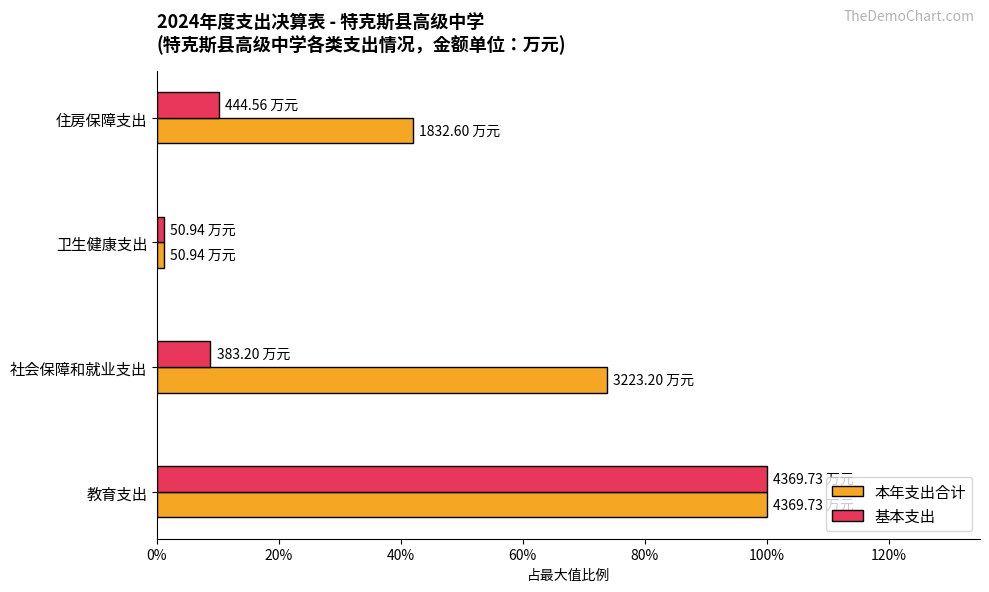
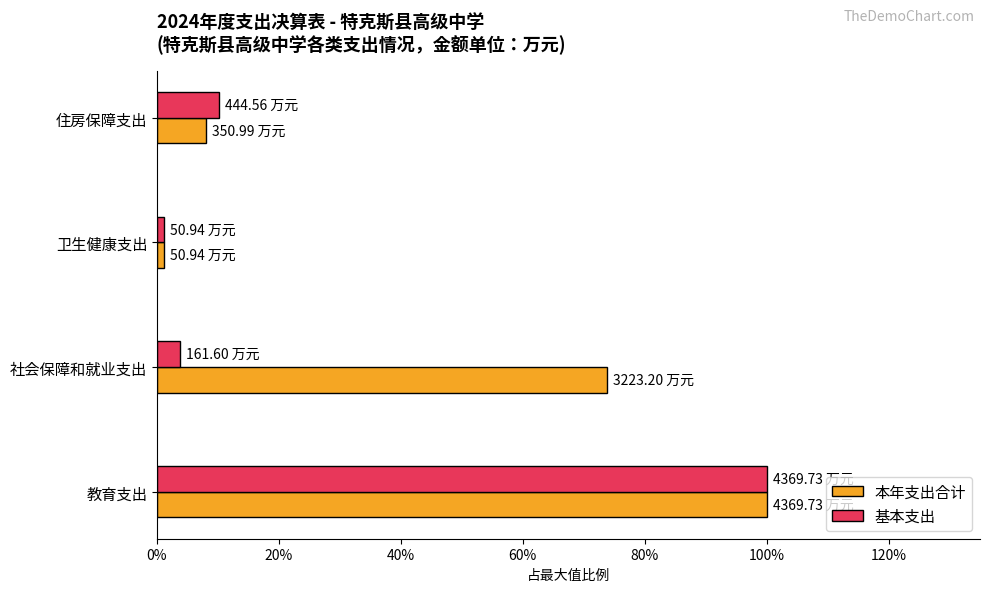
本年支出合计, 住房保障支出: 1832.60 -> 350.99
基本支出, 社会保障和就业支出: 383.20 -> 161.60
